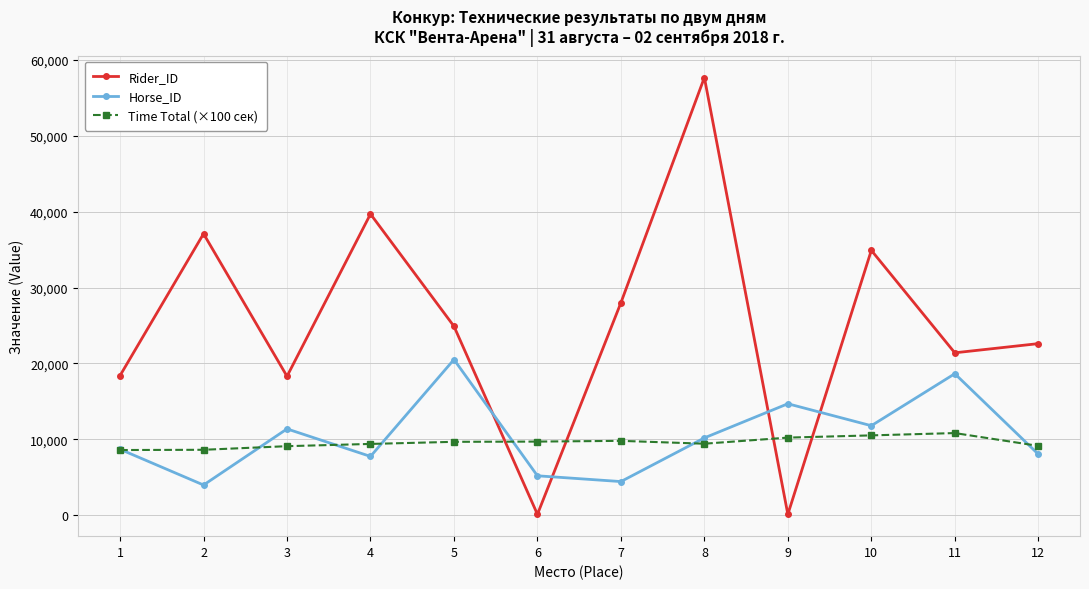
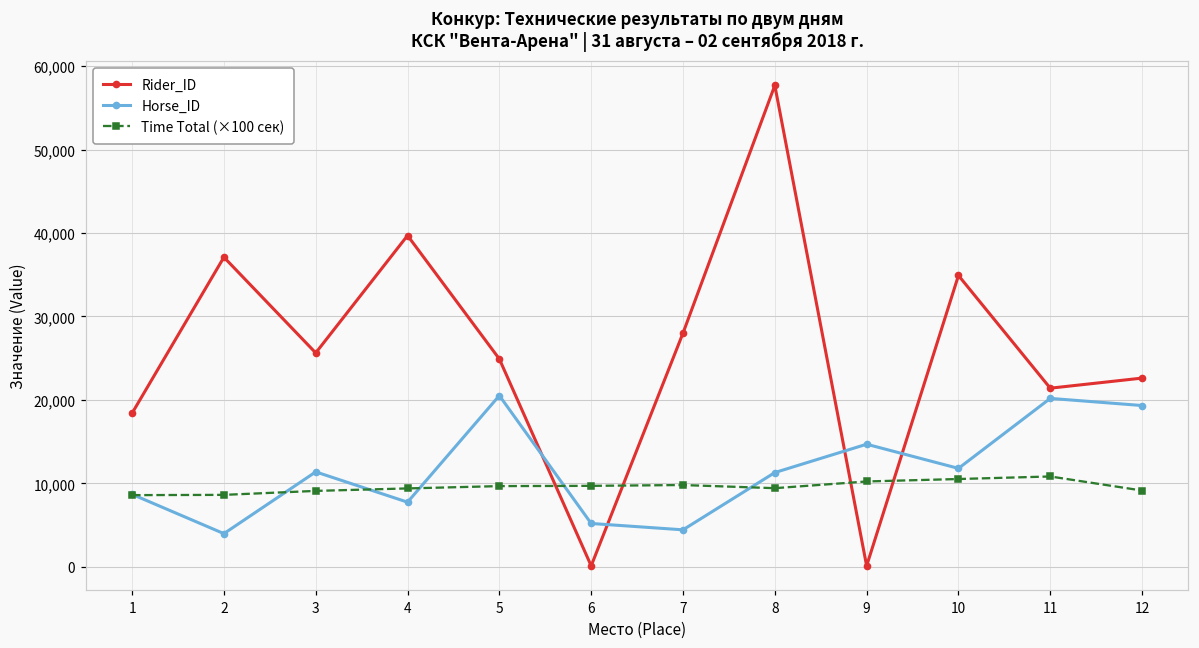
Rider_ID, 3: 18,000 -> 26,000
Horse_ID, 8: 10,000 -> 11,000
Horse_ID, 11: 19,000 -> 20,000
Horse_ID, 12: 8,000 -> 19,000
